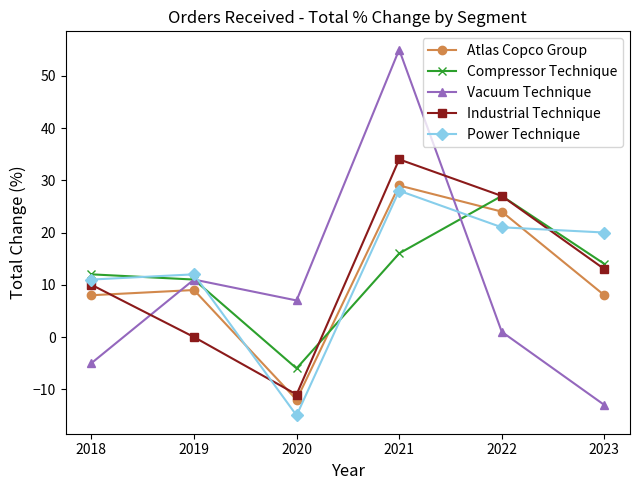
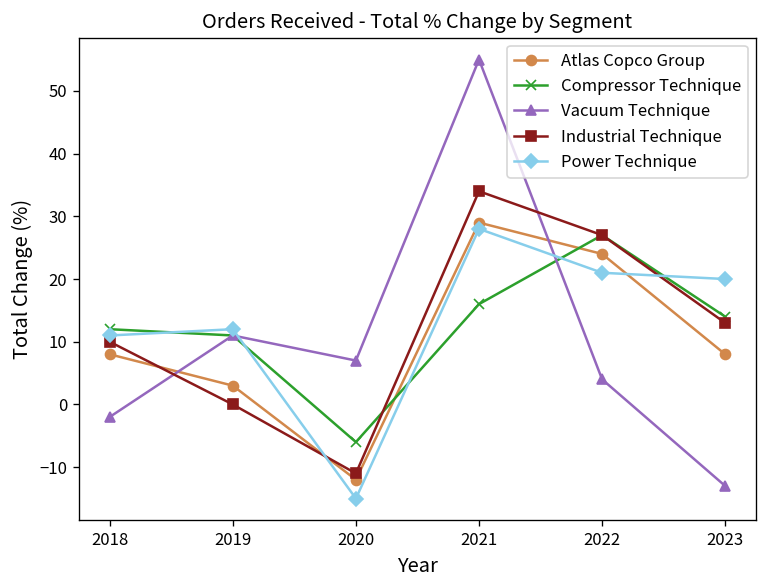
Vacuum Technique, 2018: -5 -> -2
Atlas Copco Group, 2019: 9 -> 3
Vacuum Technique, 2022: 1 -> 4
